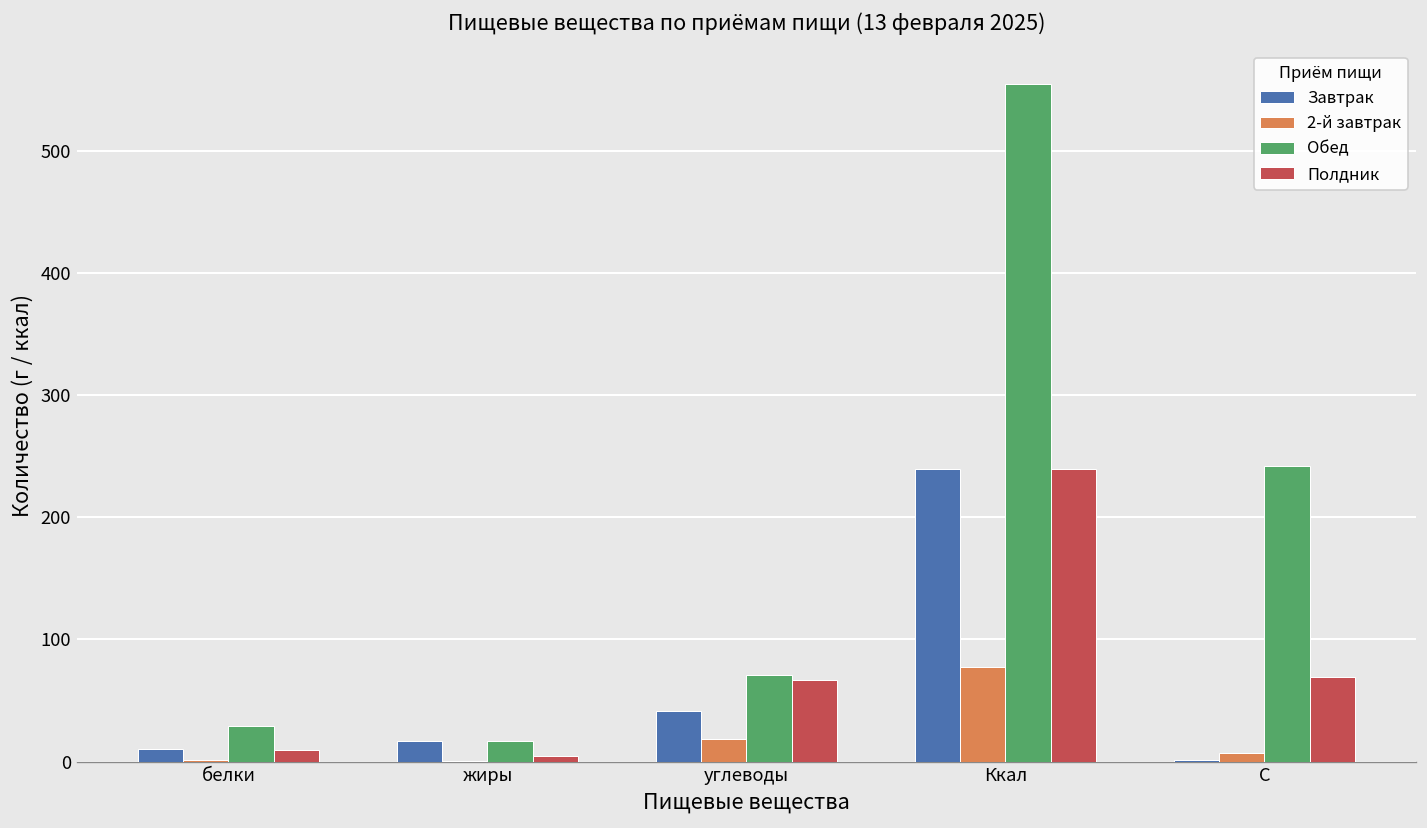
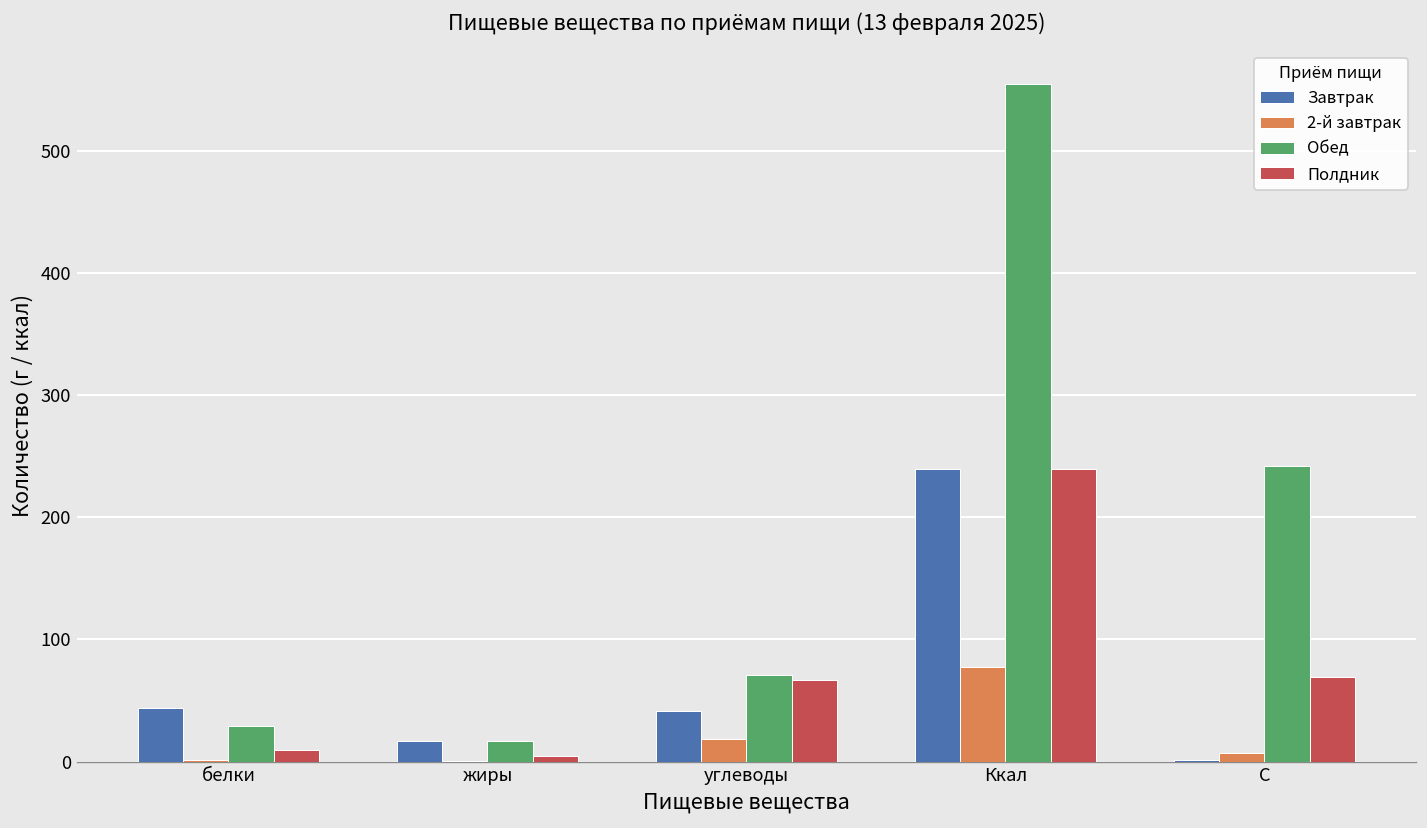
Завтрак, белки: 10 -> 44
